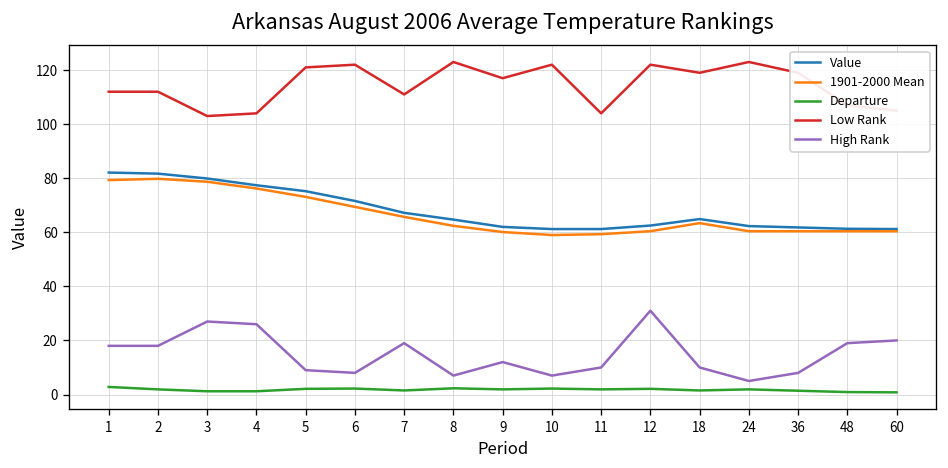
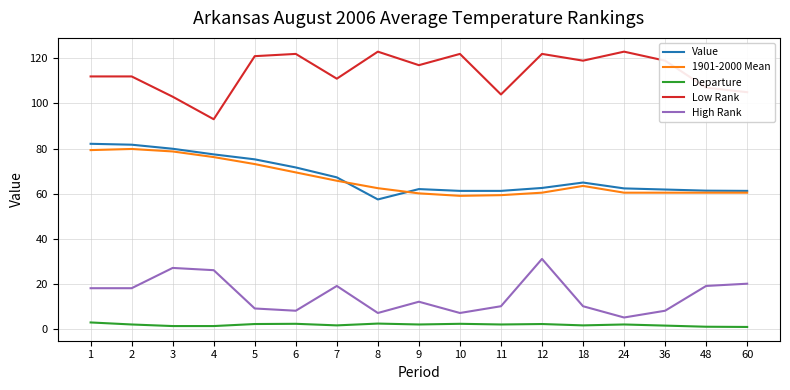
Low Rank, 4: 104 -> 93
Value, 8: 65 -> 57
